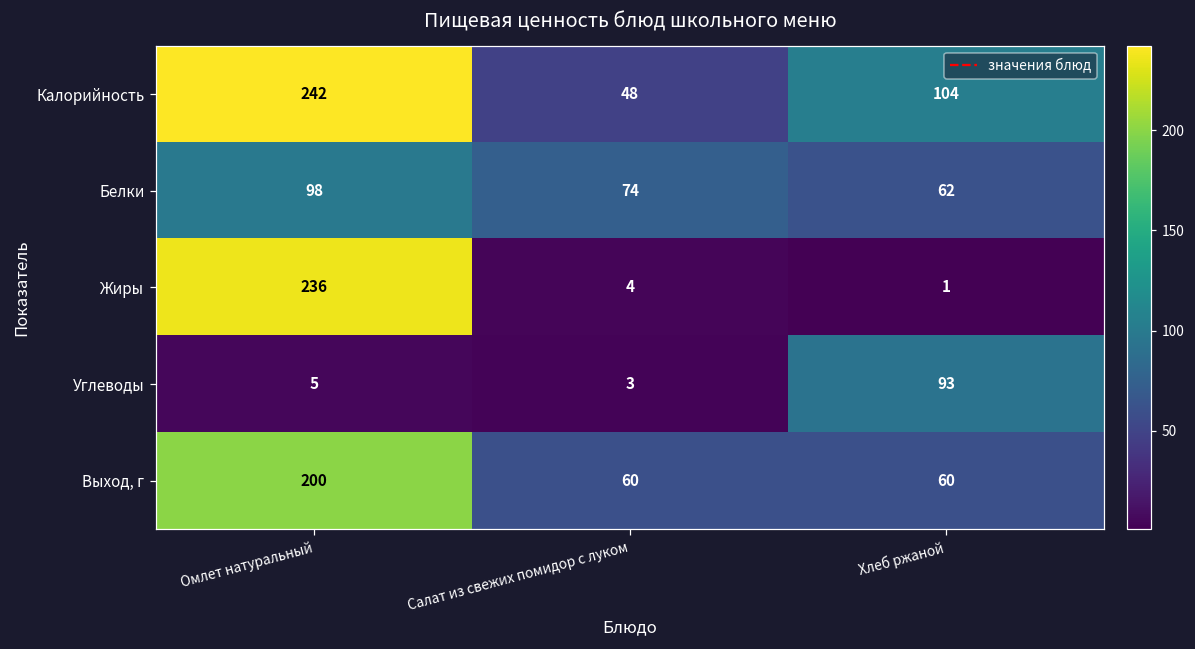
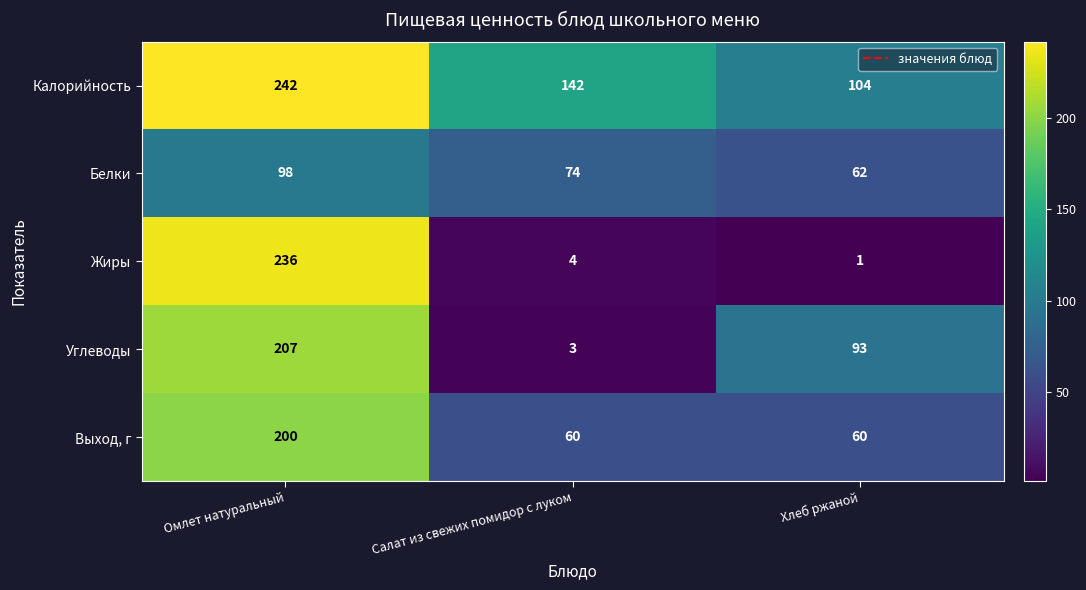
Калорийность, Салат из свежих помидор с луком: 48 -> 142
Углеводы, Омлет натуральный: 5 -> 207
